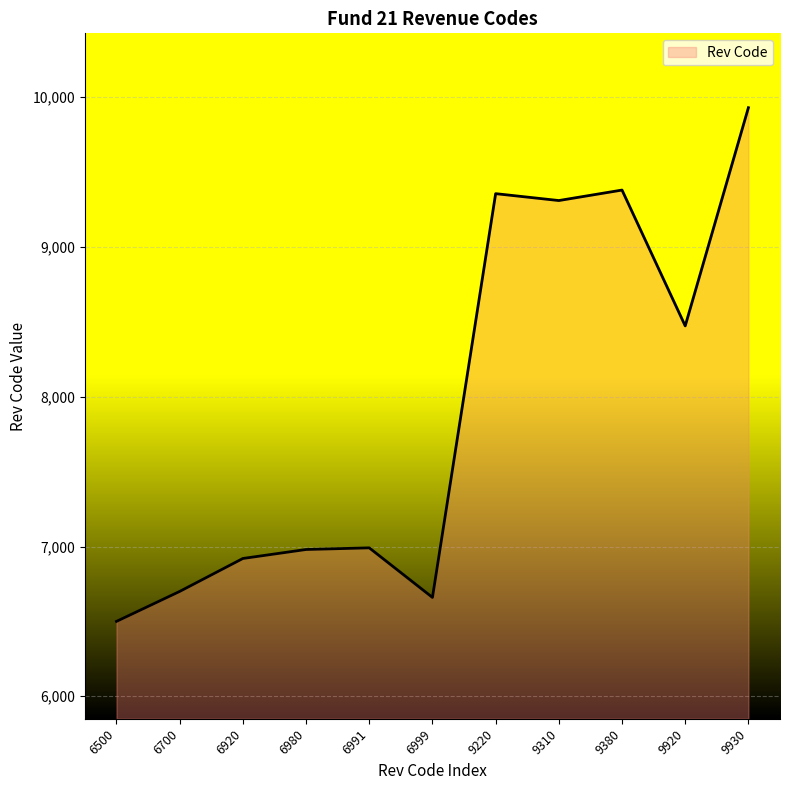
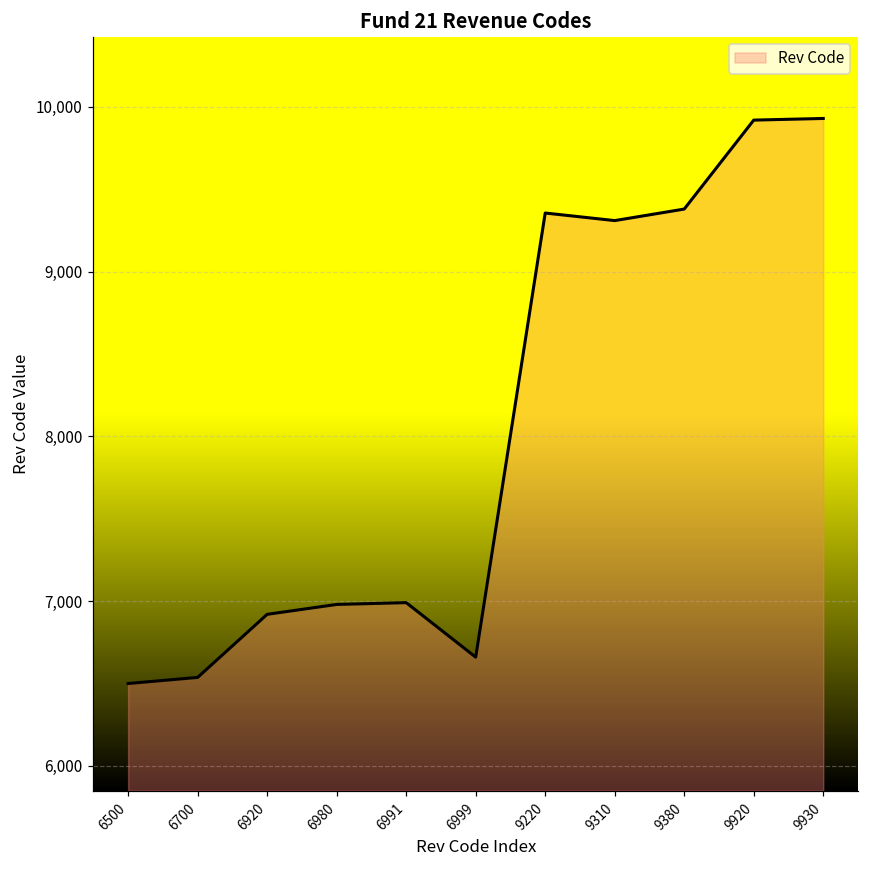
6700: 6,700 -> 6,540
9920: 8,470 -> 9,920
